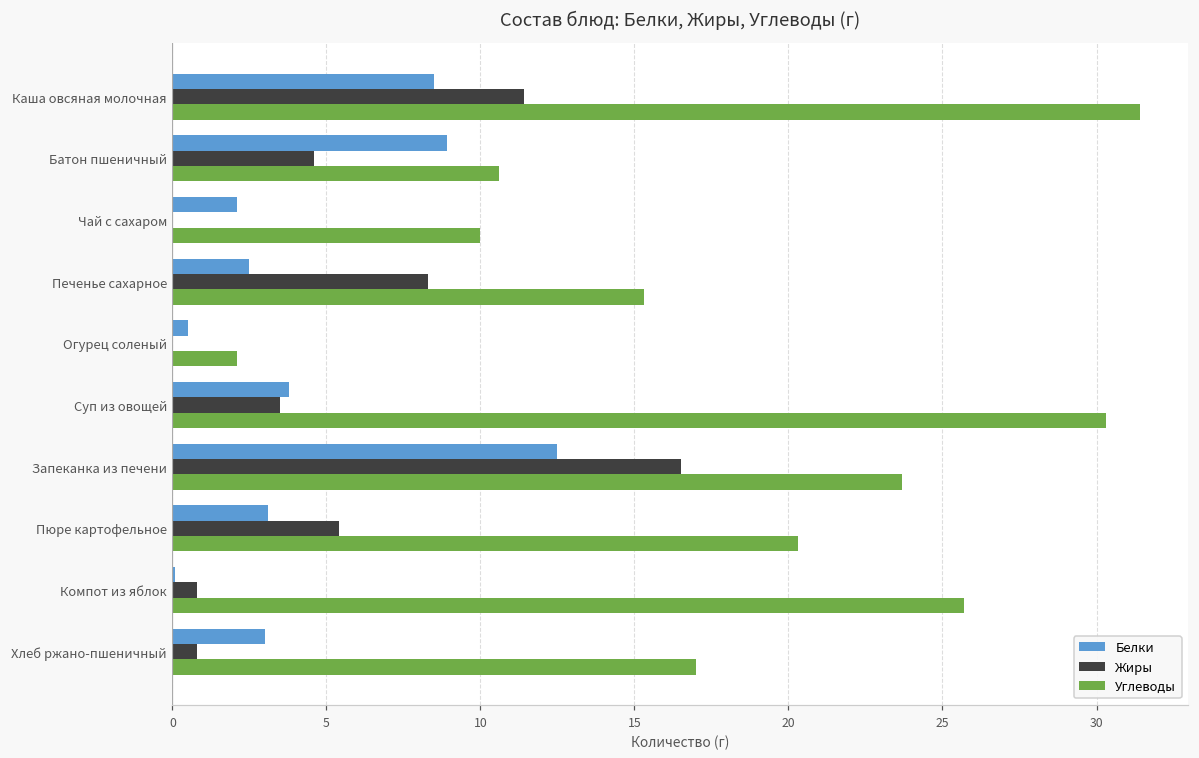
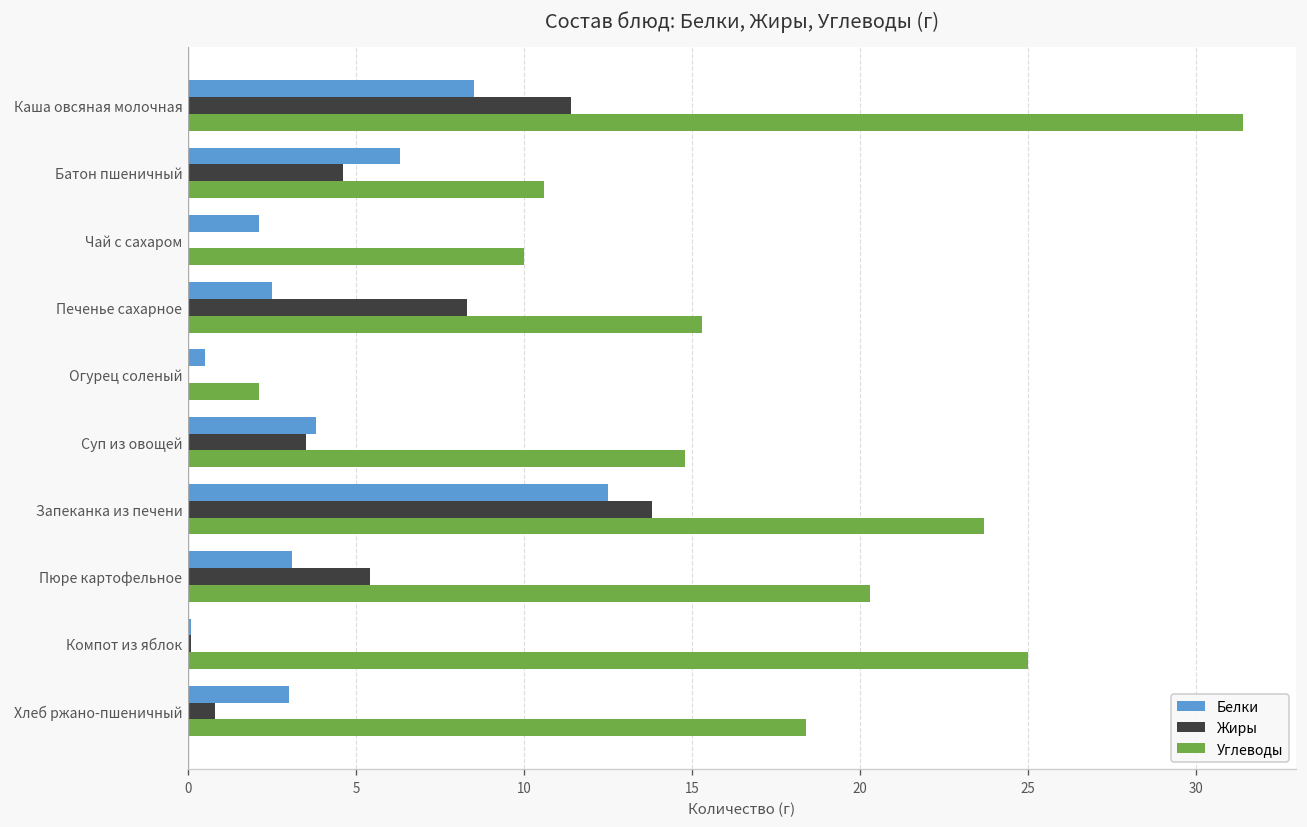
Белки, Батон пшеничный: 8.9 -> 6.3
Углеводы, Суп из овощей: 30.3 -> 14.8
Жиры, Запеканка из печени: 16.5 -> 13.8
Жиры, Компот из яблок: 0.8 -> 0.1
Углеводы, Компот из яблок: 25.7 -> 25.0
Углеводы, Хлеб ржано-пшеничный: 17.0 -> 18.4
